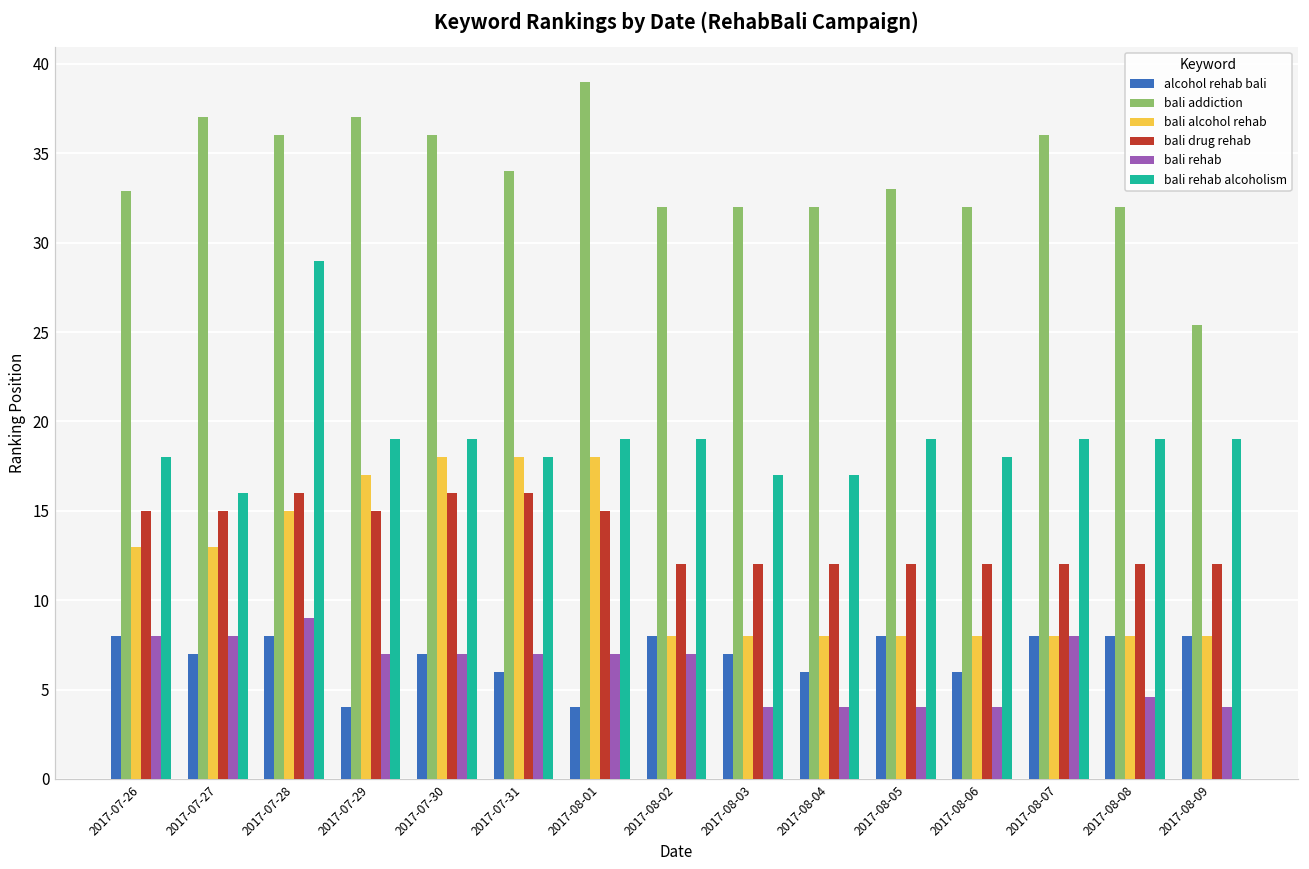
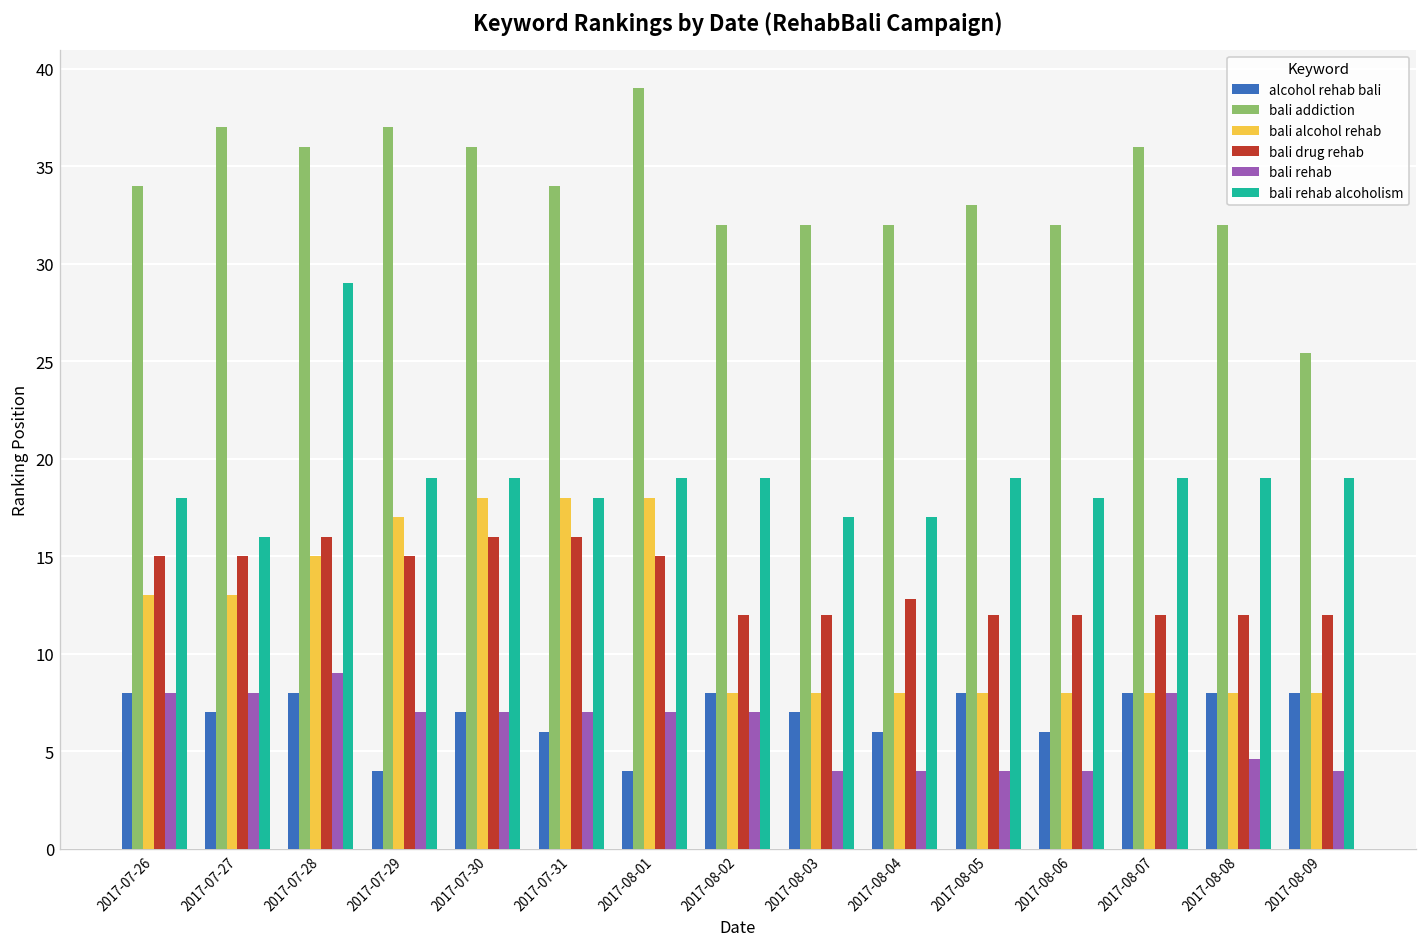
bali addiction, 2017-07-26: 32.9 -> 34.0
bali drug rehab, 2017-08-04: 12.0 -> 12.8
